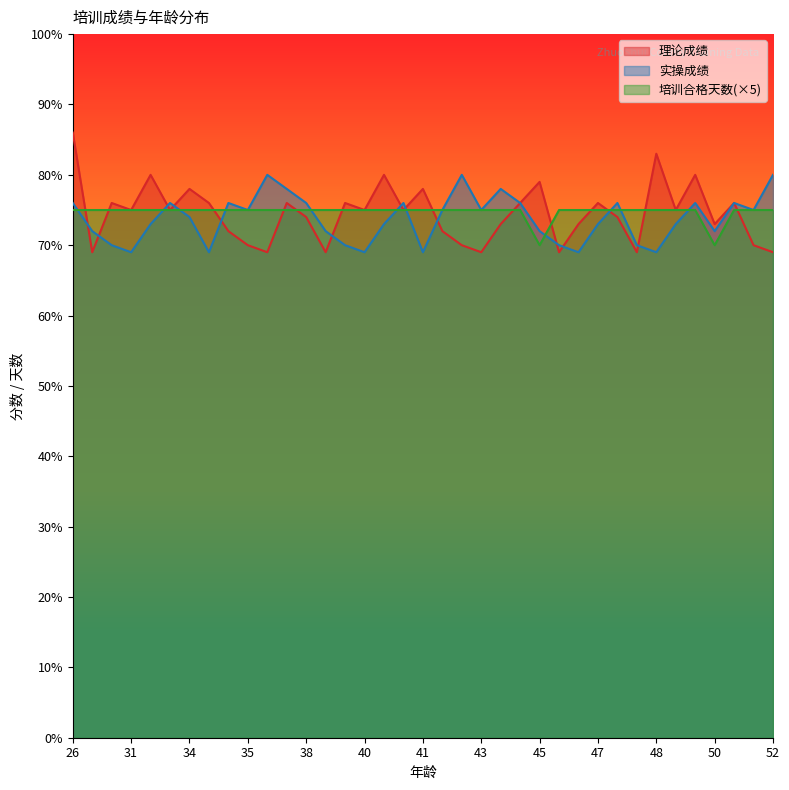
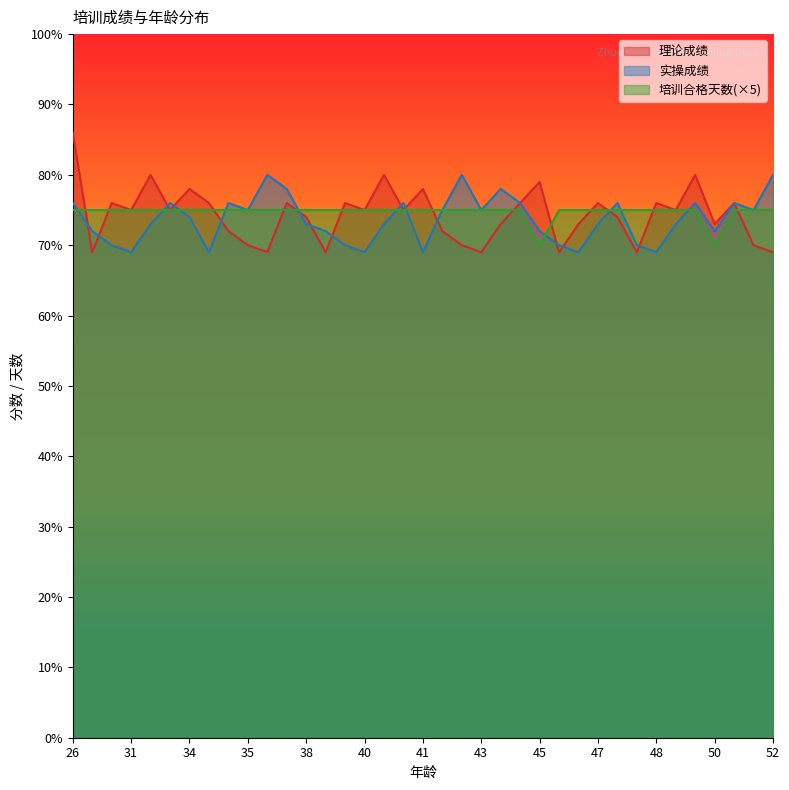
实操成绩, 38: 76% -> 73%
理论成绩, 48: 83% -> 76%
